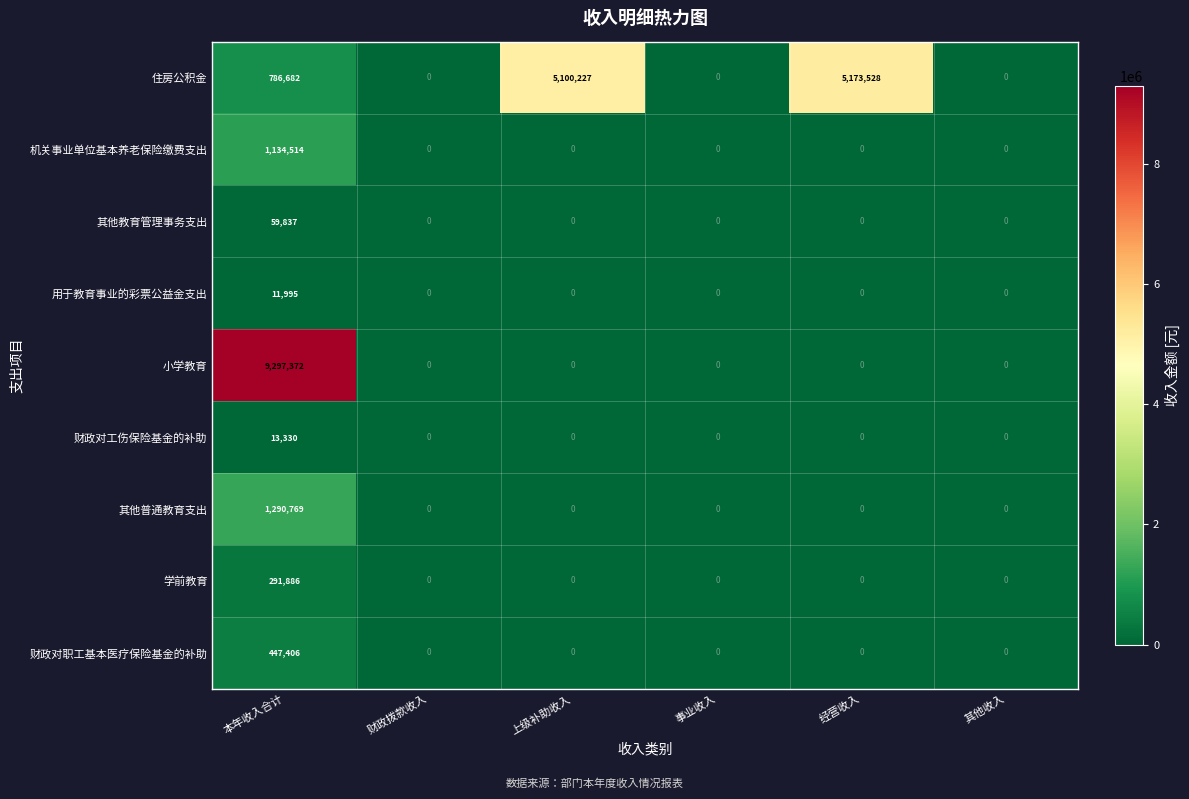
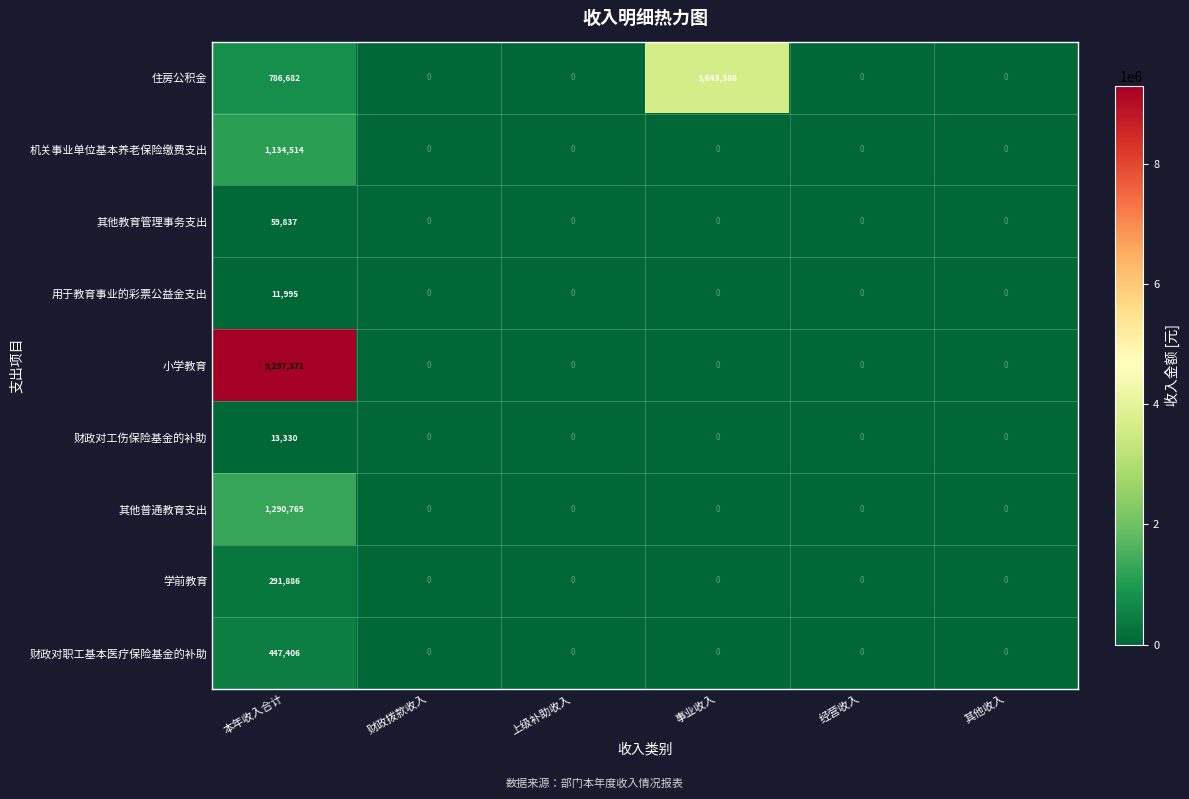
住房公积金, 上级补助收入: 5,100,227 -> 0
住房公积金, 事业收入: 0 -> 3,643,386
住房公积金, 经营收入: 5,173,528 -> 0
